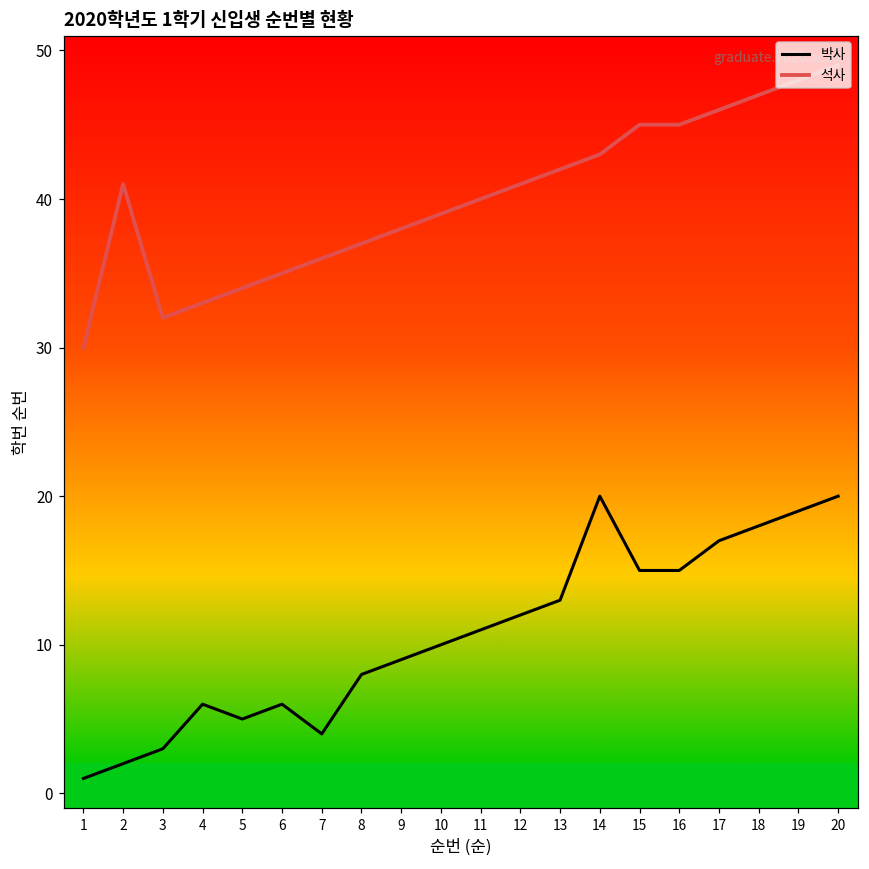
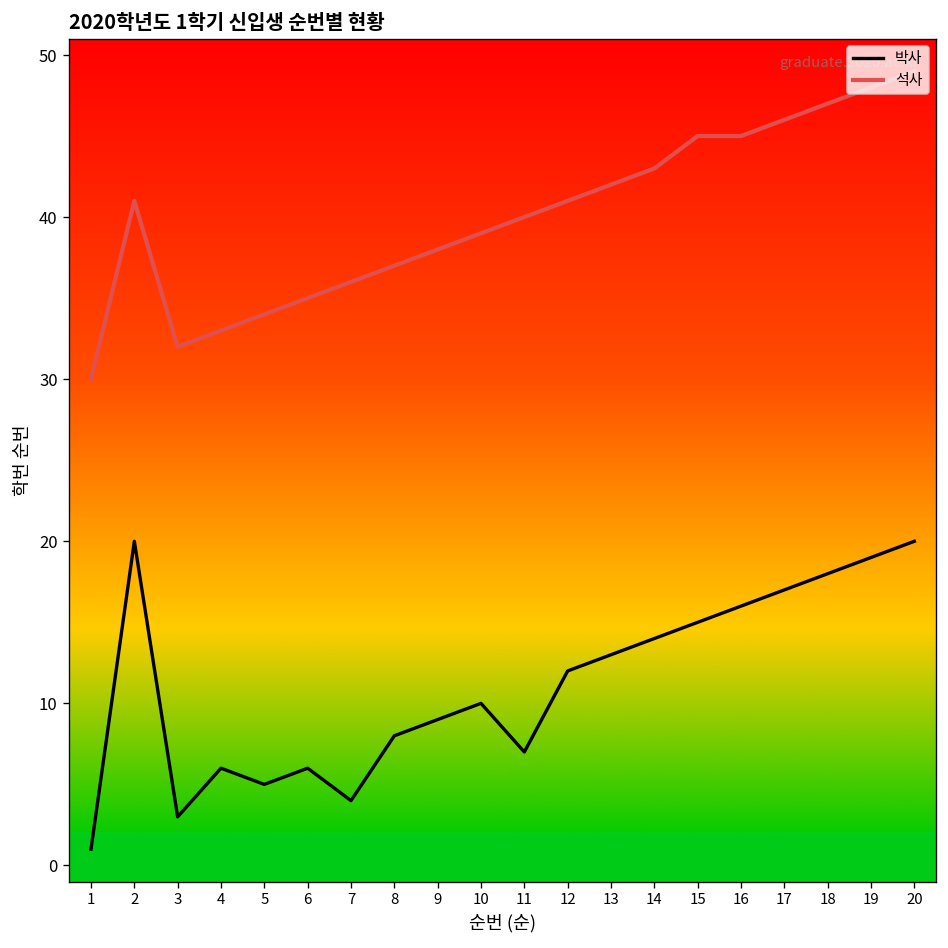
박사, 2: 2 -> 20
박사, 11: 11 -> 7
박사, 14: 20 -> 14
박사, 16: 15 -> 16
